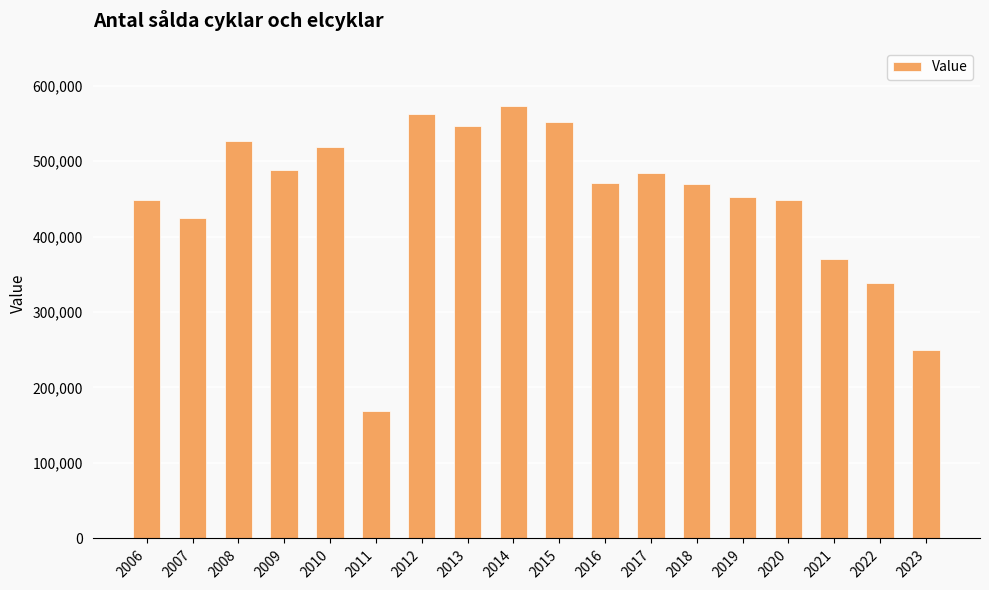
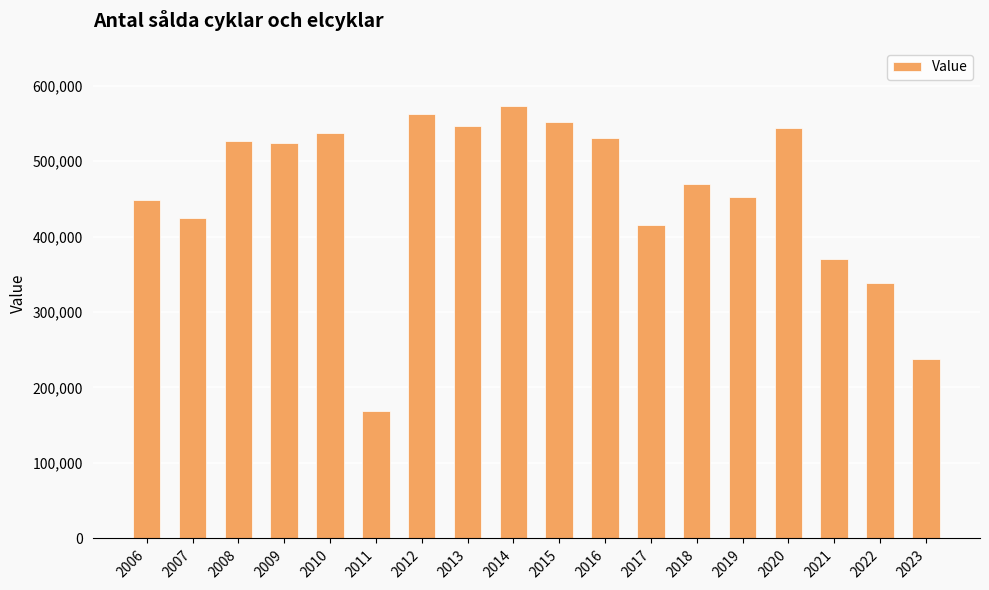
2009: 490,000 -> 520,000
2010: 520,000 -> 540,000
2016: 470,000 -> 530,000
2017: 480,000 -> 420,000
2020: 450,000 -> 540,000
2023: 250,000 -> 240,000
